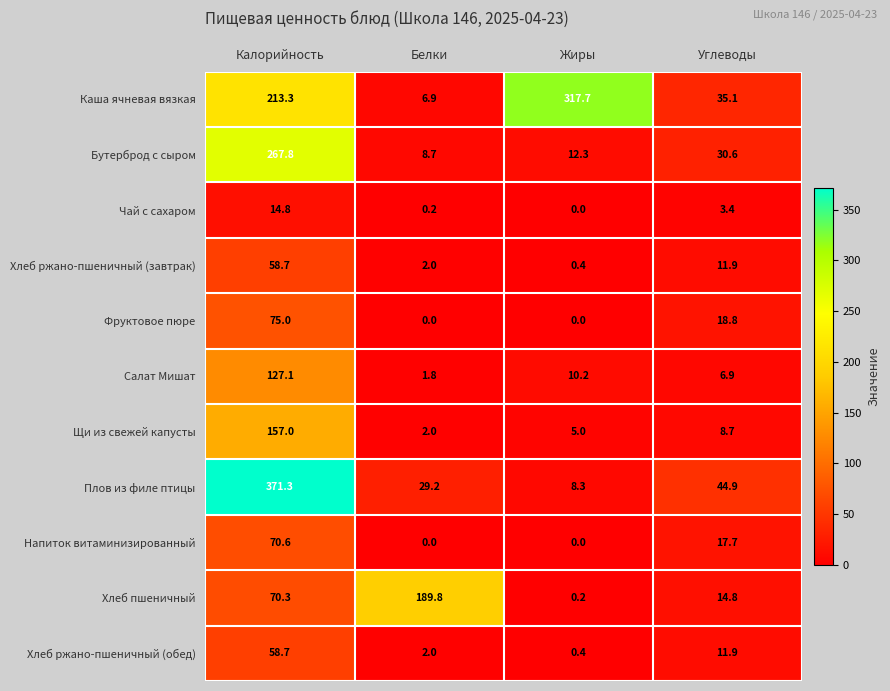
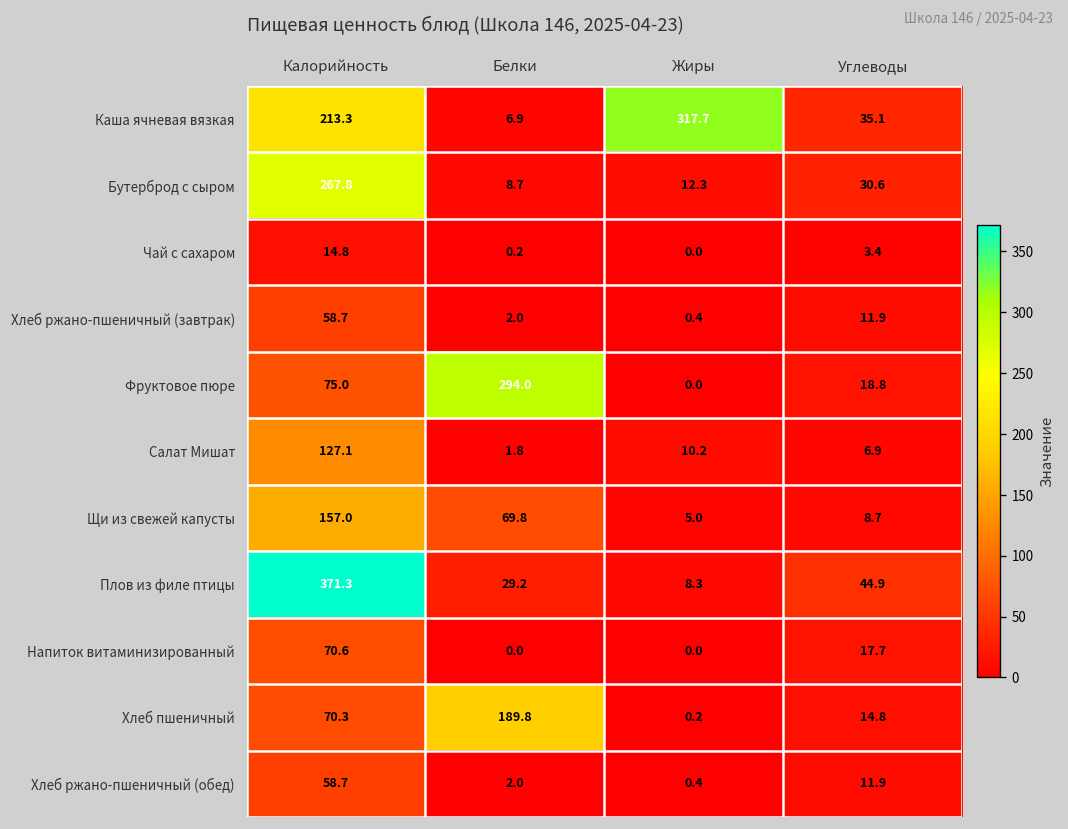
Фруктовое пюре, Белки: 0.0 -> 294.0
Щи из свежей капусты, Белки: 2.0 -> 69.8
